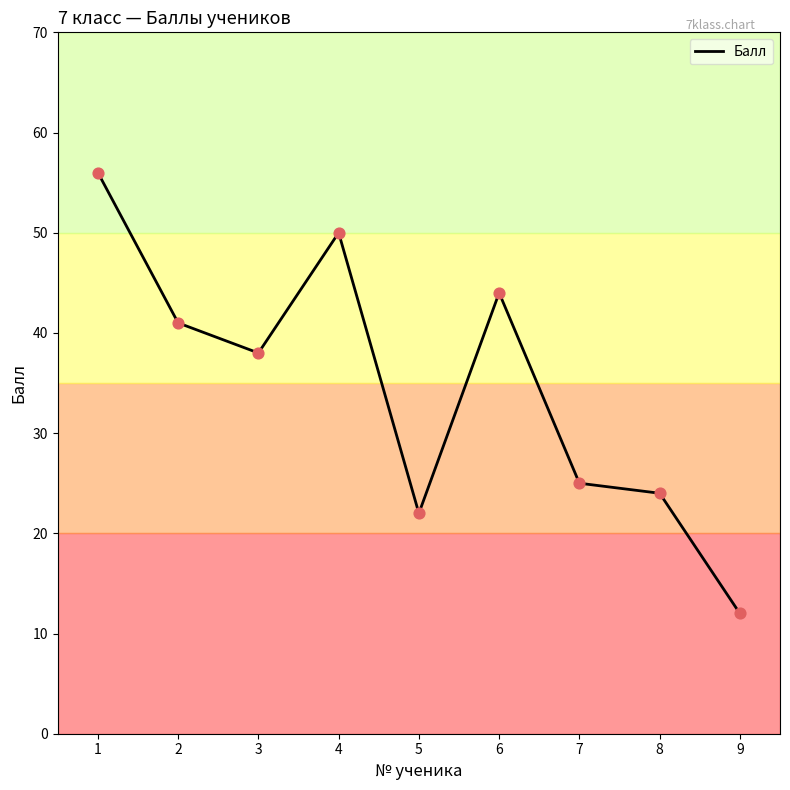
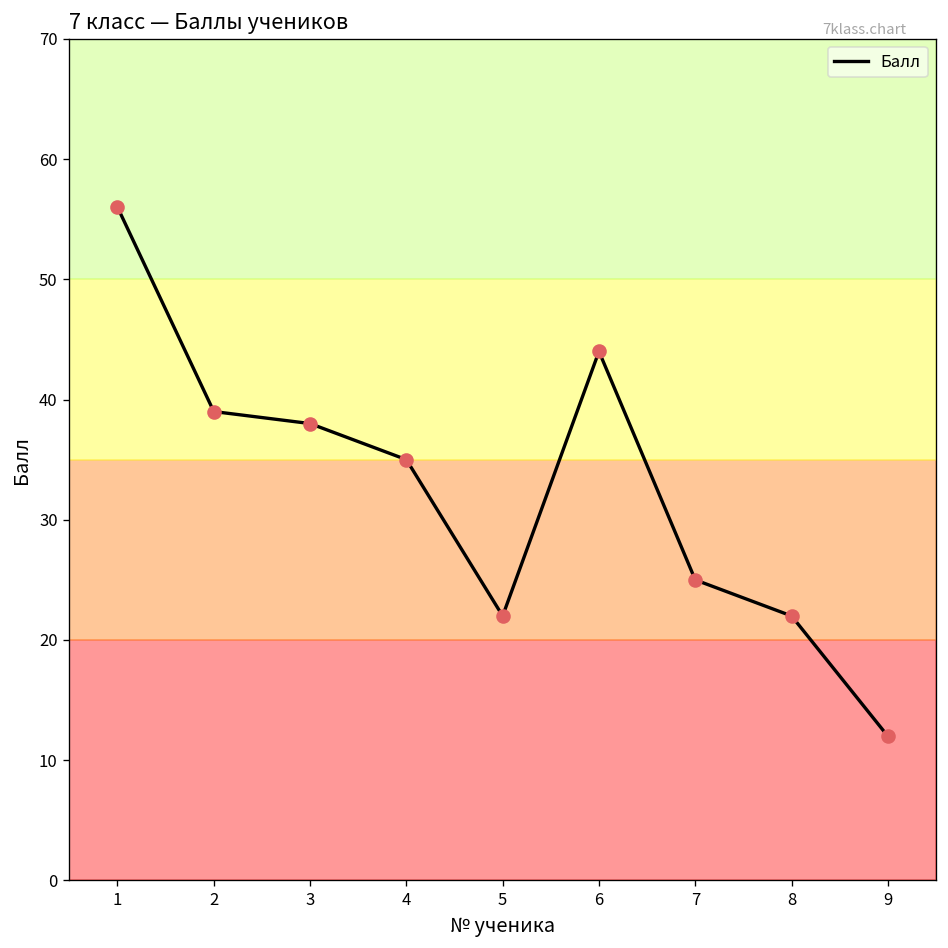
2: 41 -> 39
4: 50 -> 35
8: 24 -> 22
